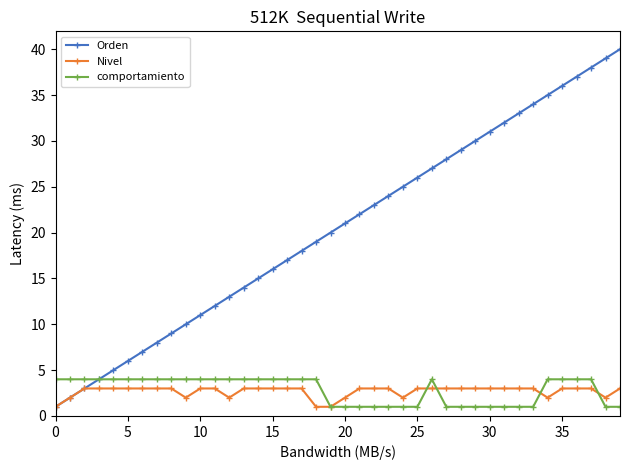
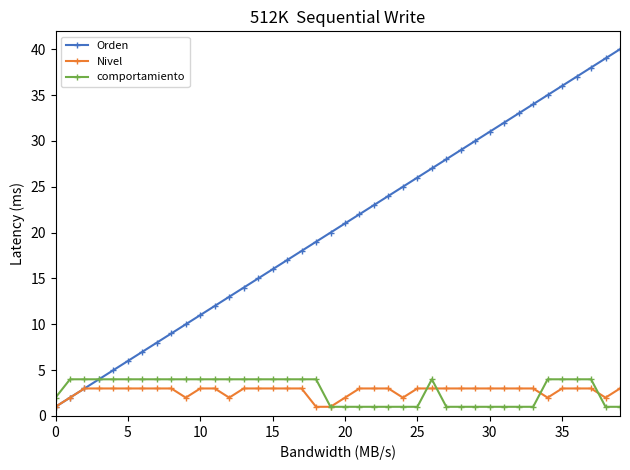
comportamiento, 0: 4 -> 2
